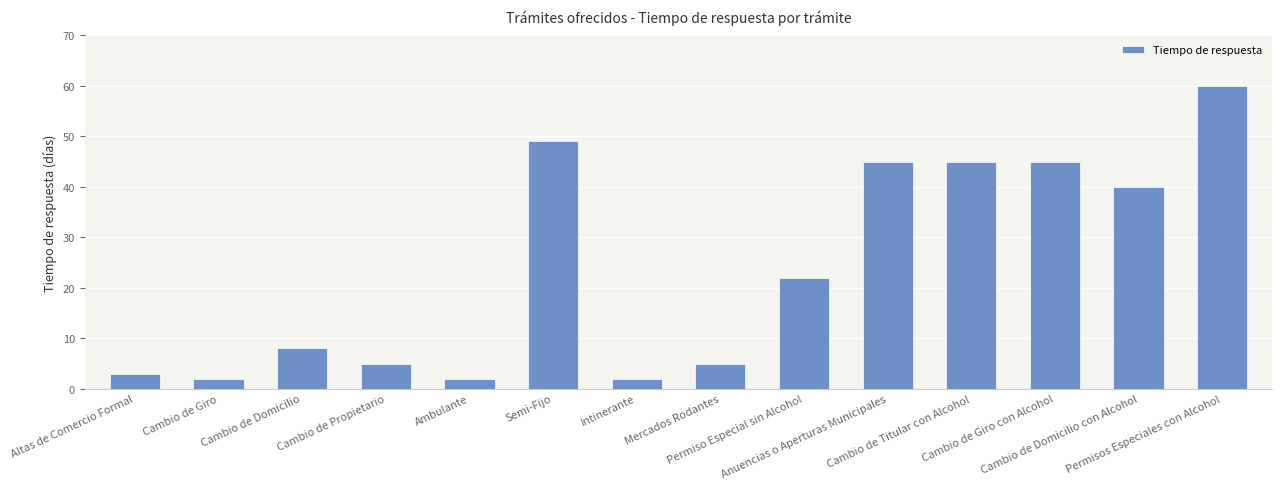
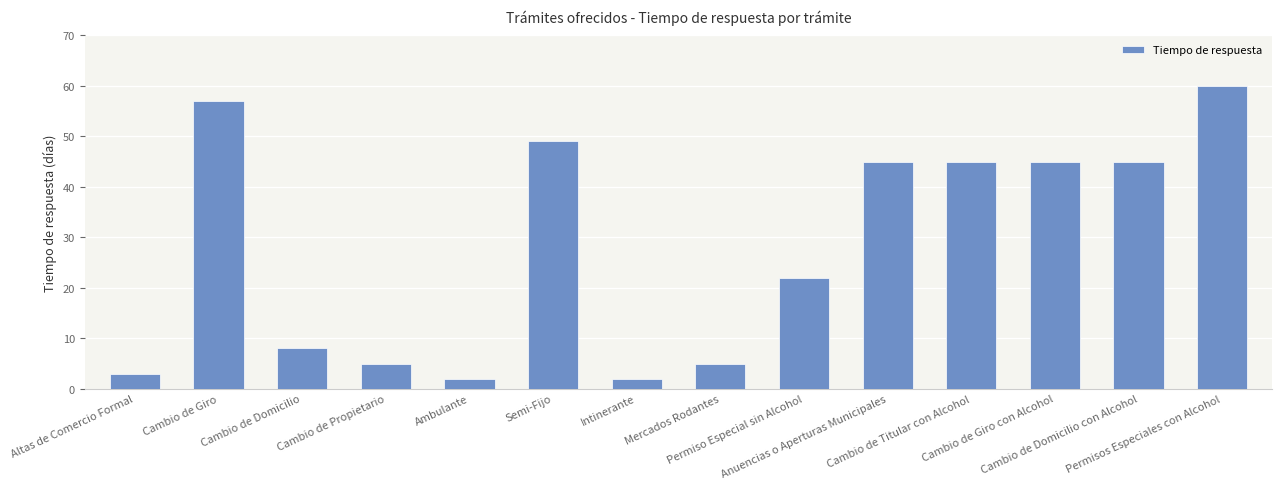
Cambio de Giro: 2 -> 57
Cambio de Domicilio con Alcohol: 40 -> 45
